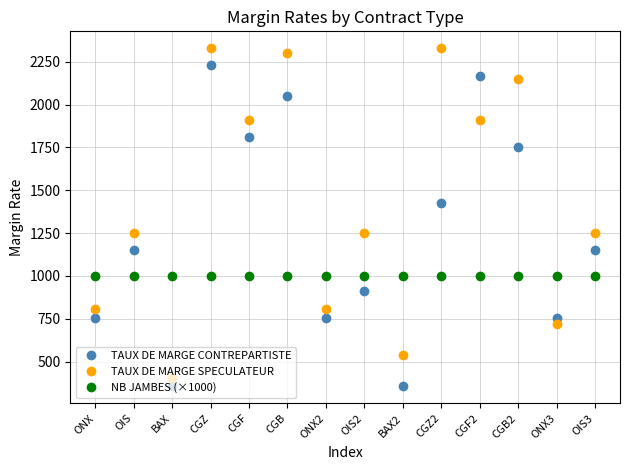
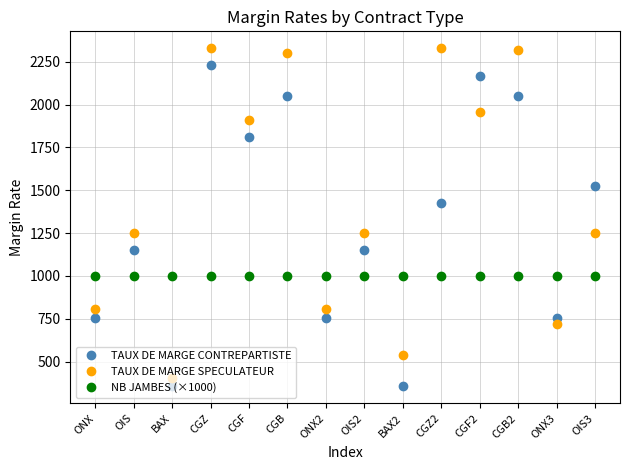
TAUX DE MARGE CONTREPARTISTE, OIS2: 910 -> 1150
TAUX DE MARGE SPECULATEUR, CGF2: 1910 -> 1960
TAUX DE MARGE CONTREPARTISTE, CGB2: 1750 -> 2050
TAUX DE MARGE SPECULATEUR, CGB2: 2150 -> 2320
TAUX DE MARGE CONTREPARTISTE, OIS3: 1150 -> 1520
